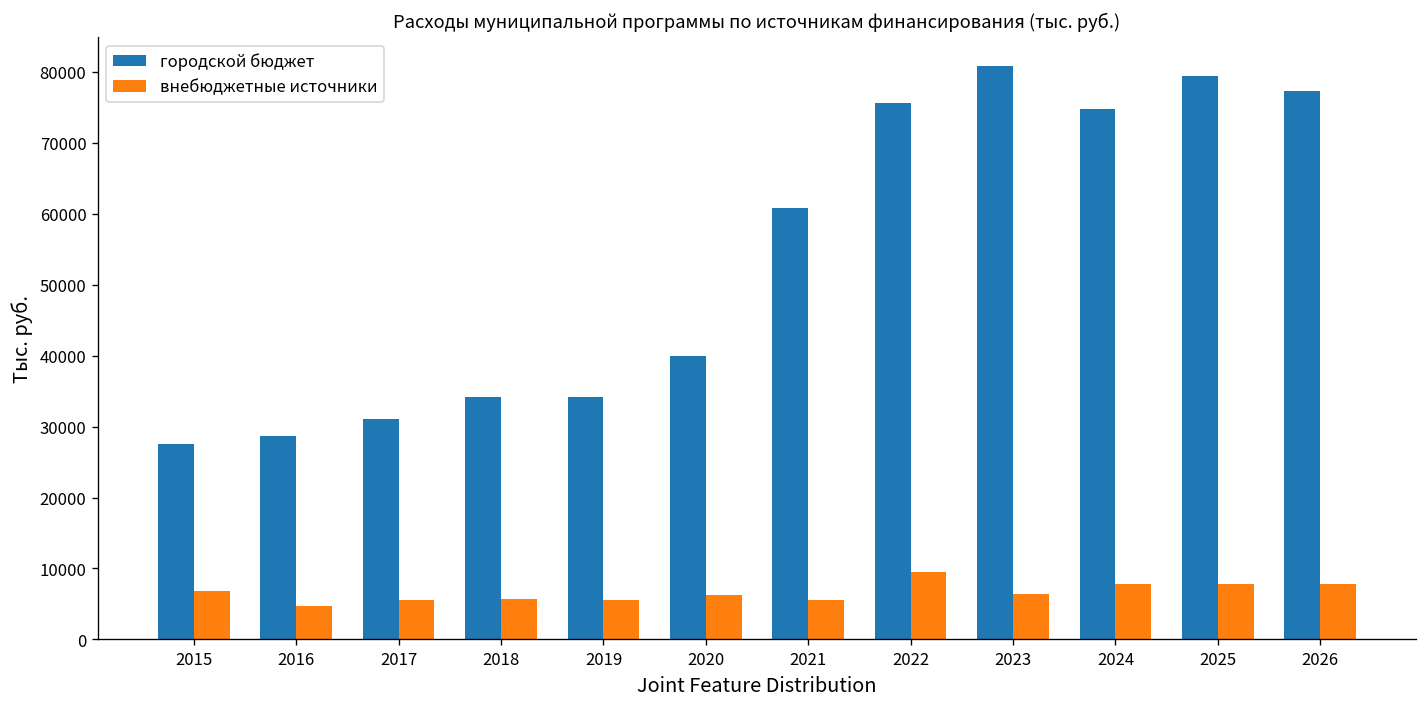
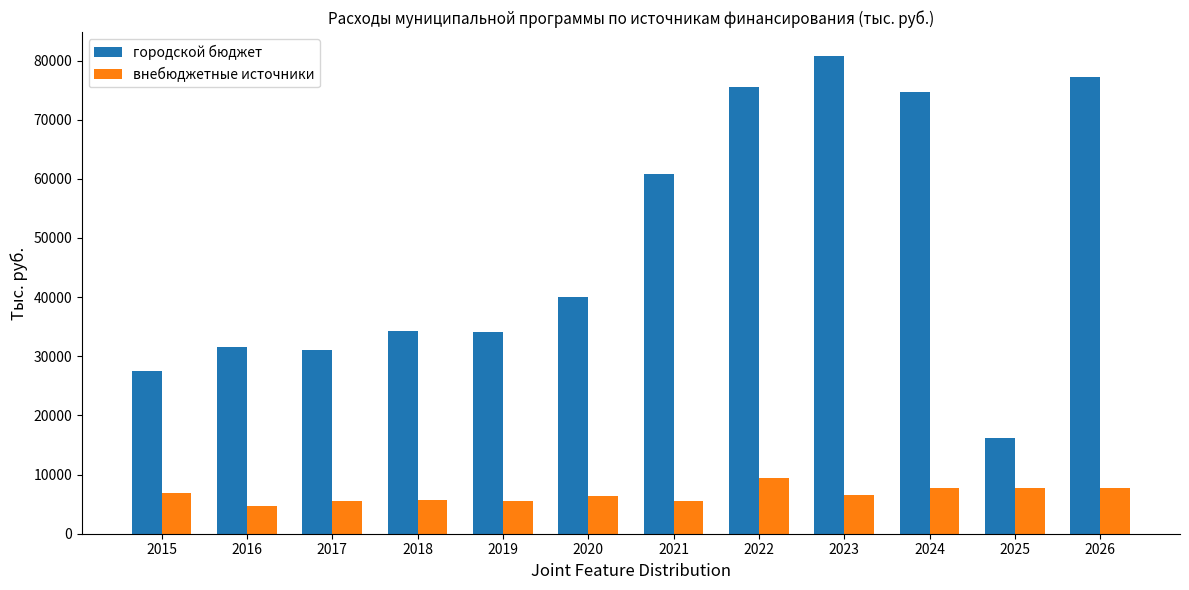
городской бюджет, 2016: 29000 -> 32000
городской бюджет, 2025: 79000 -> 16000
